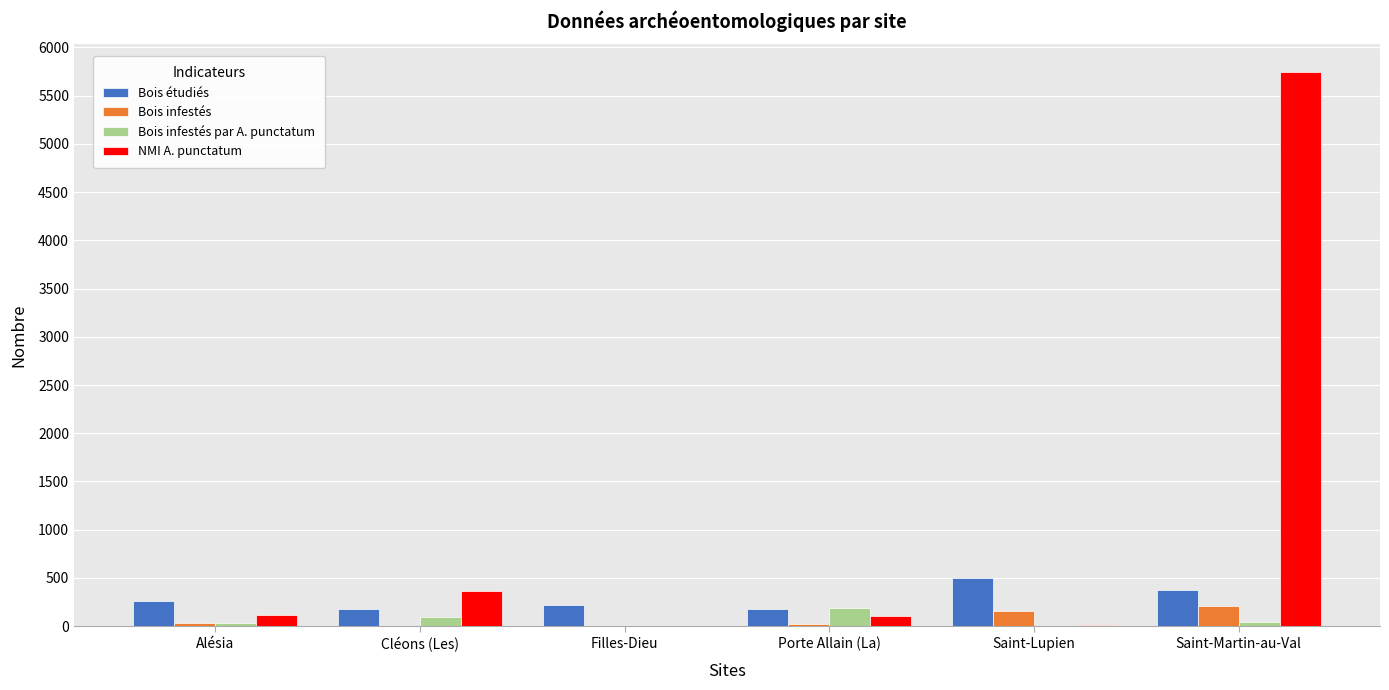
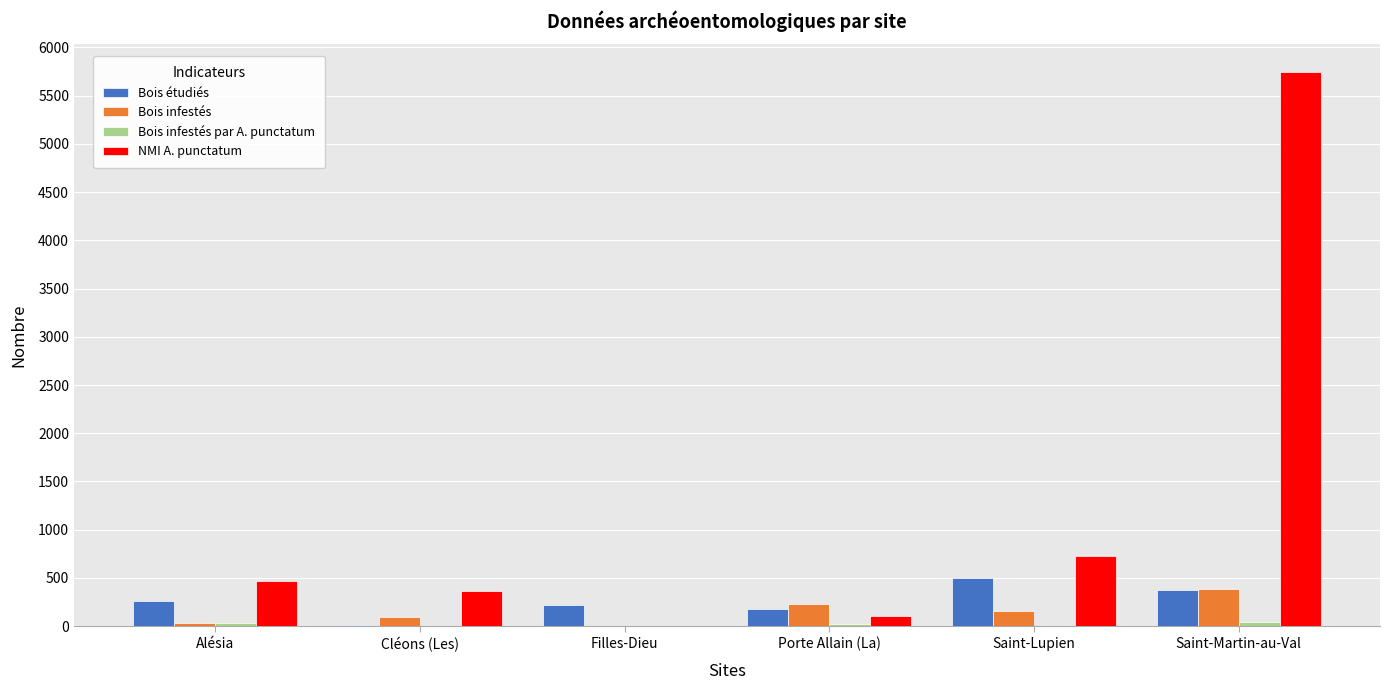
NMI A. punctatum, Alésia: 100 -> 500
Bois étudiés, Cléons (Les): 200 -> 0
Bois infestés, Cléons (Les): 0 -> 100
Bois infestés par A. punctatum, Cléons (Les): 100 -> 0
Bois infestés, Porte Allain (La): 0 -> 200
Bois infestés par A. punctatum, Porte Allain (La): 200 -> 0
NMI A. punctatum, Saint-Lupien: 0 -> 700
Bois infestés, Saint-Martin-au-Val: 200 -> 400
